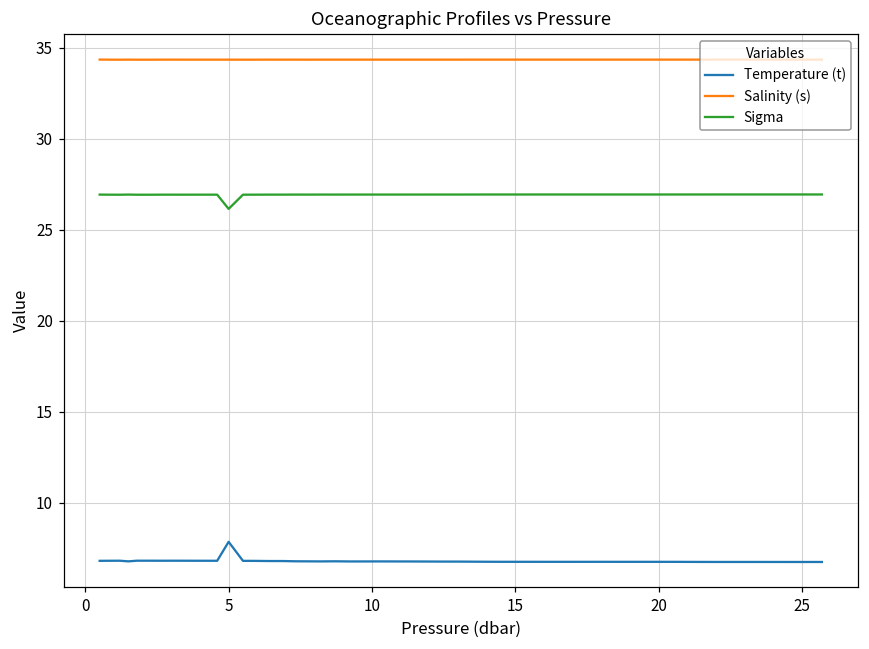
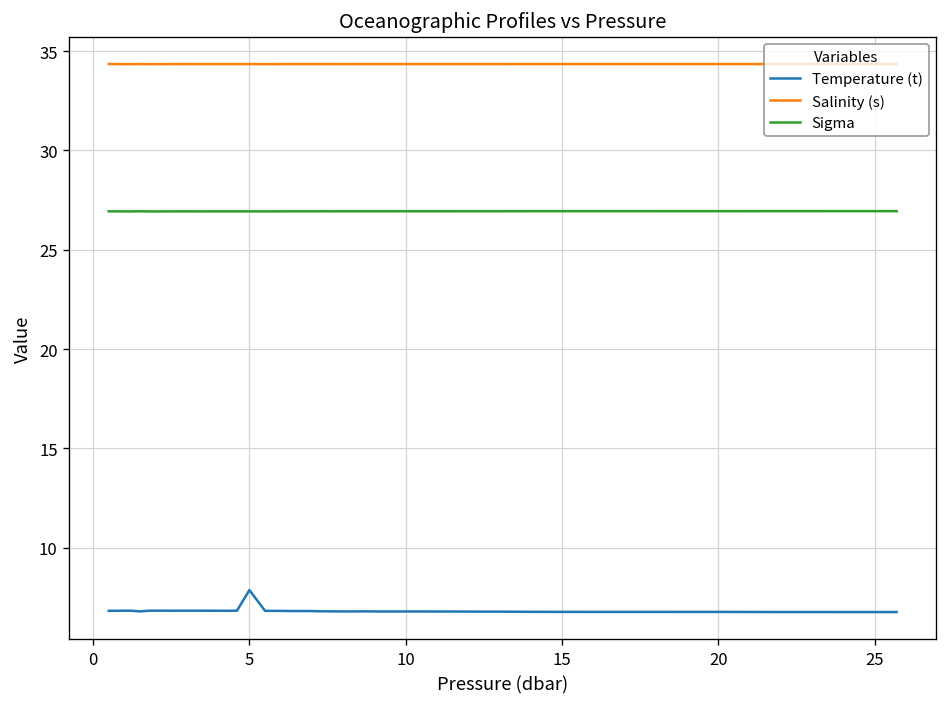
Sigma, 5: 26.1 -> 26.9
